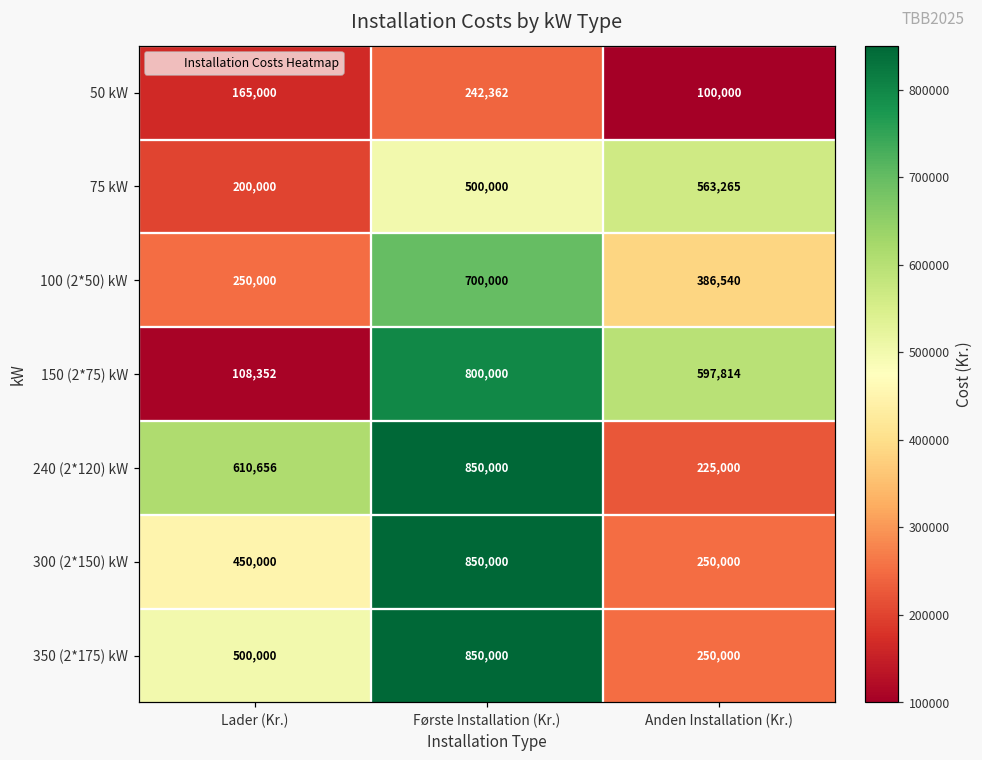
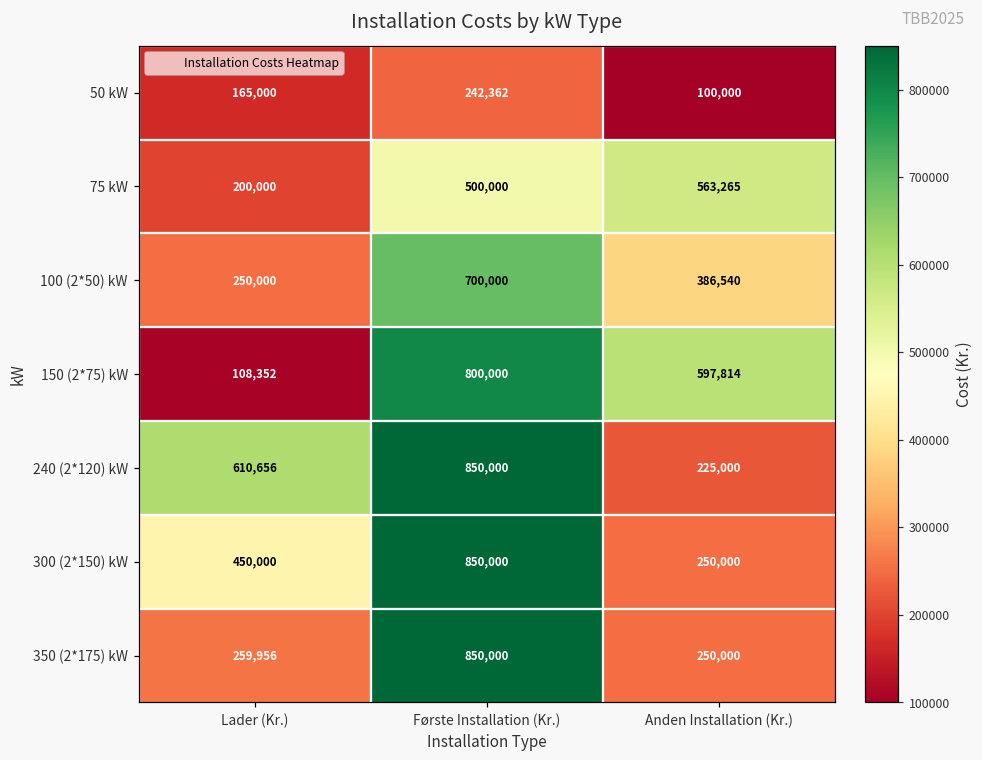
350 (2*175) kW, Lader (Kr.): 500,000 -> 259,956
